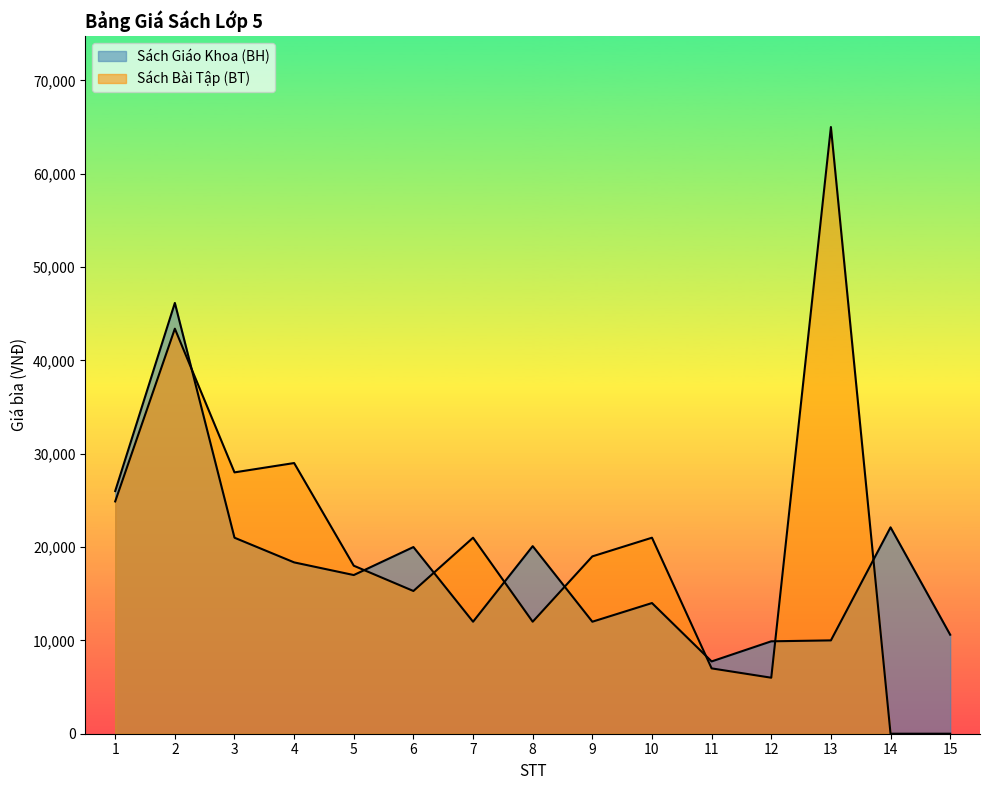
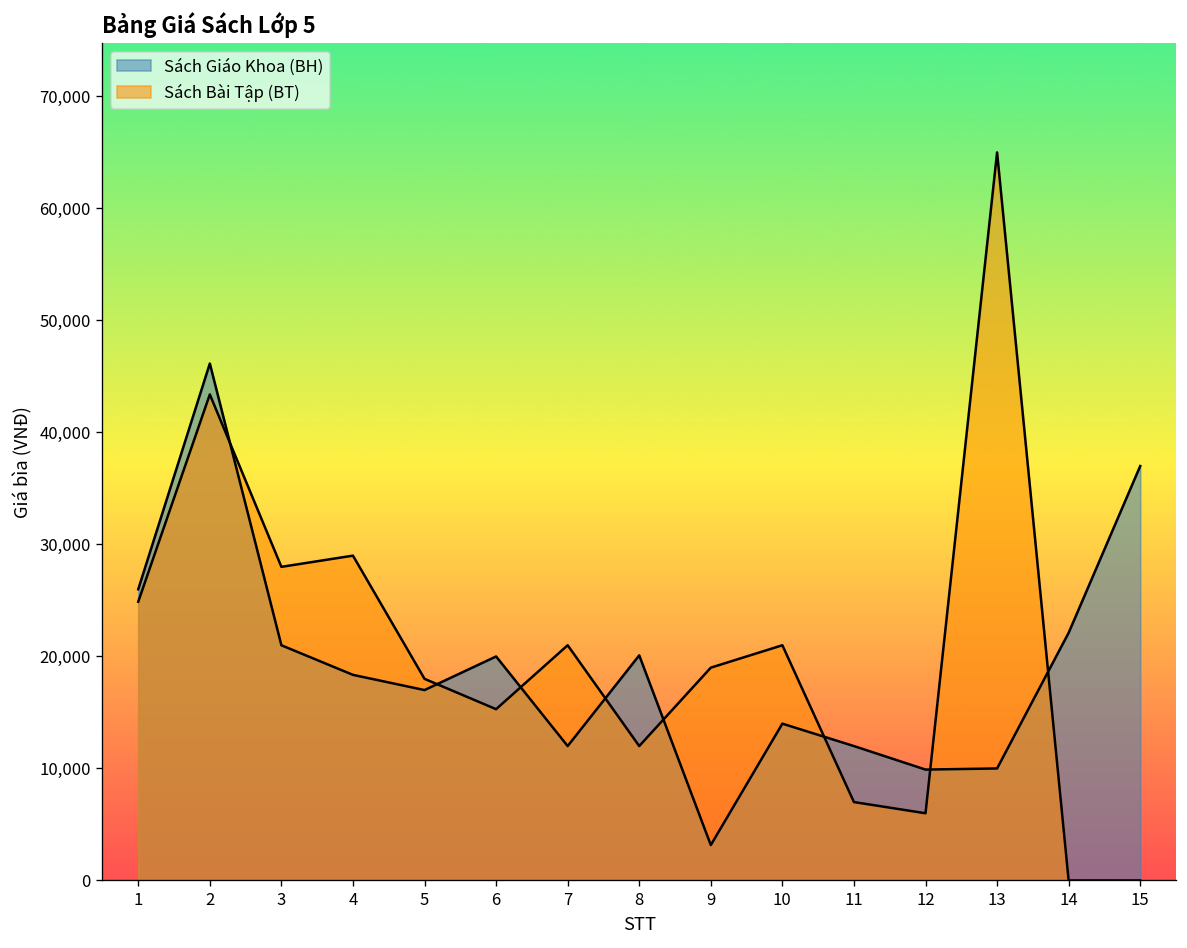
Sách Giáo Khoa (BH), 9: 12,000 -> 3,000
Sách Giáo Khoa (BH), 11: 8,000 -> 12,000
Sách Giáo Khoa (BH), 15: 11,000 -> 37,000
